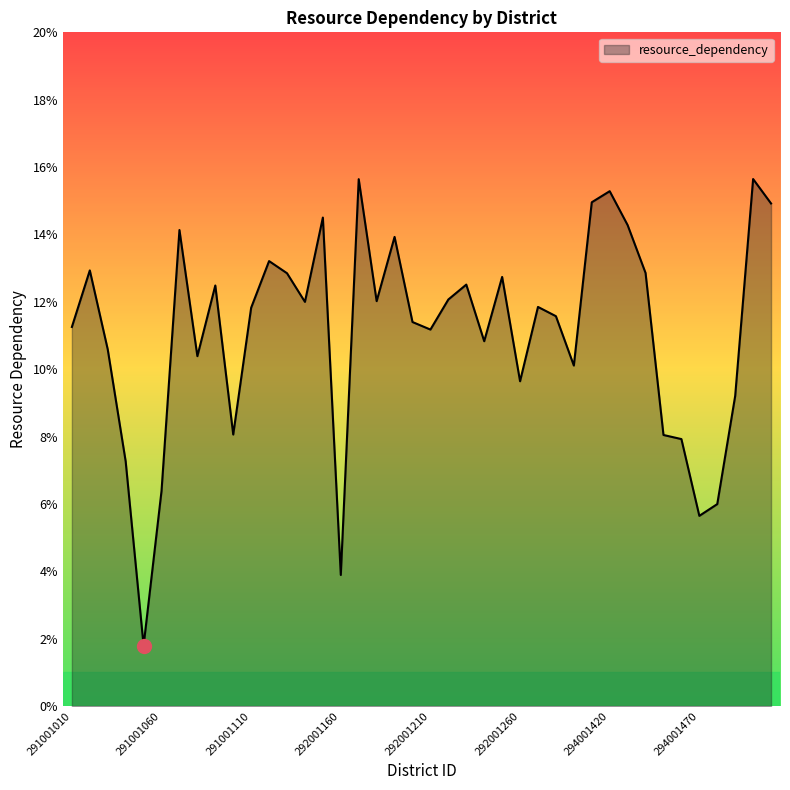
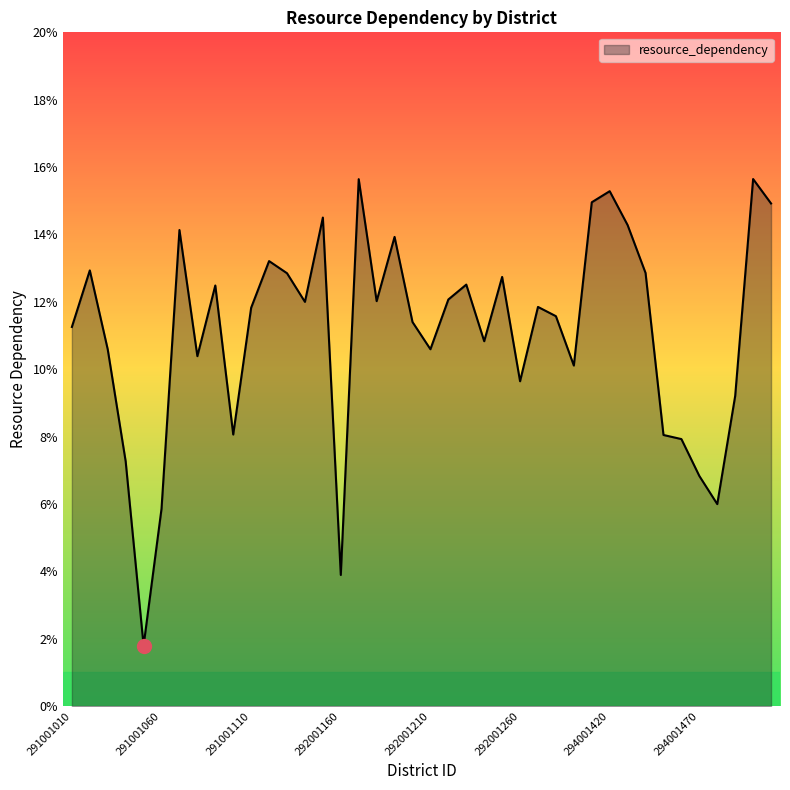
resource_dependency, 291001060: 6.4% -> 5.9%
resource_dependency, 292001210: 11.2% -> 10.6%
resource_dependency, 294001470: 5.6% -> 6.8%
